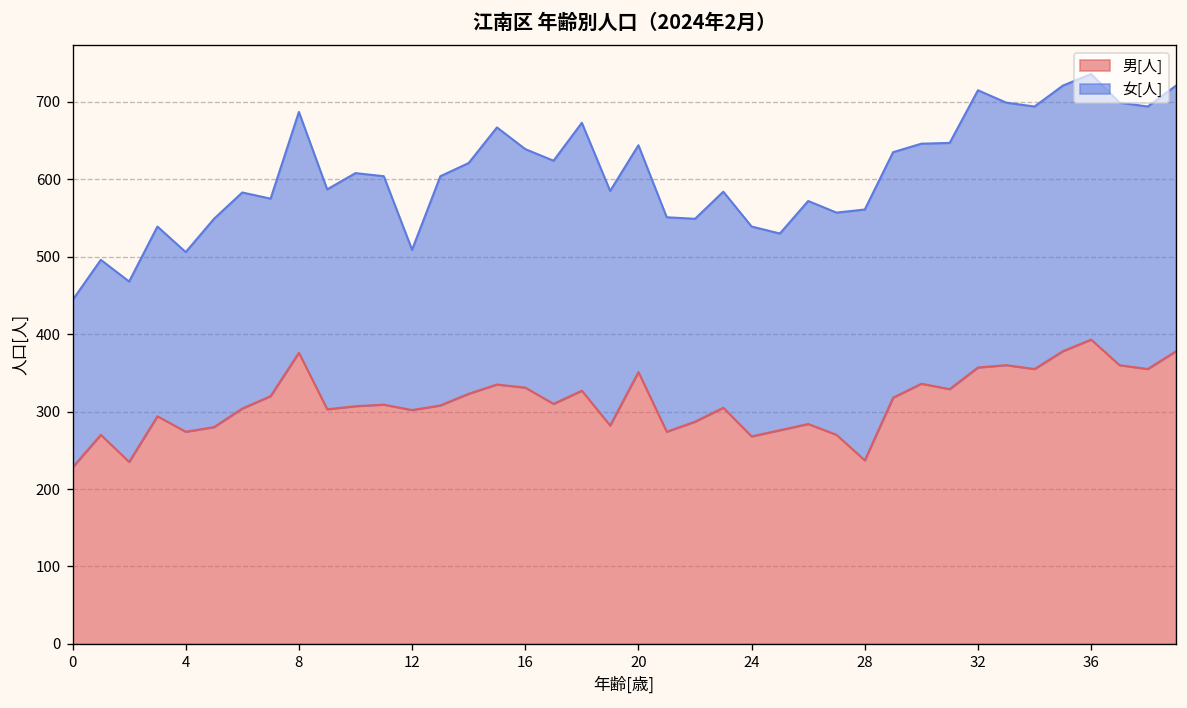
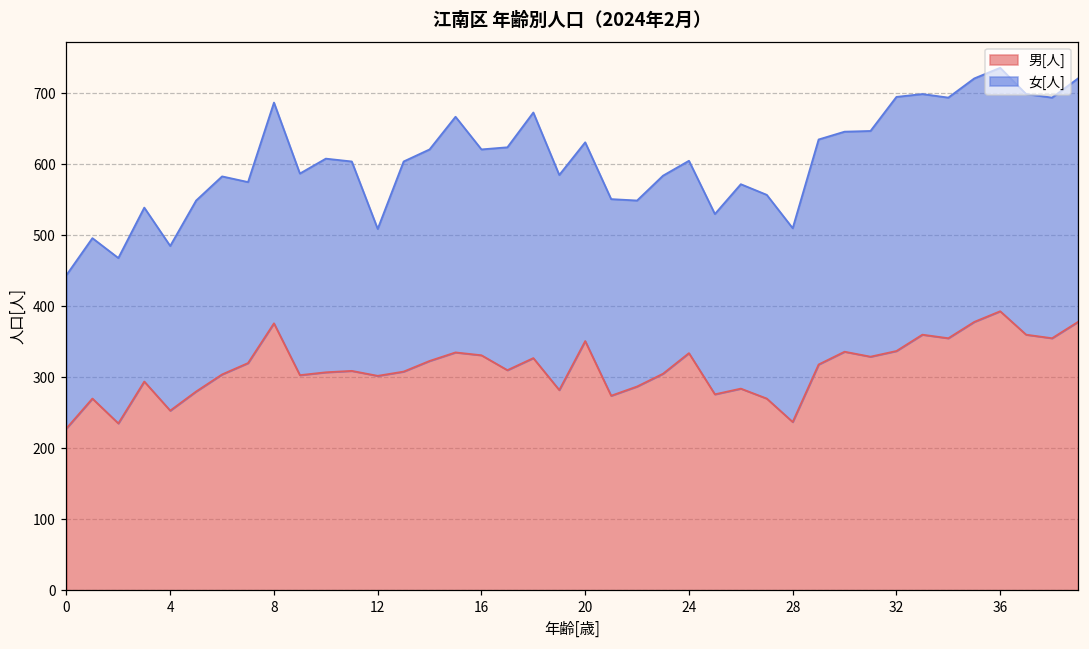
男[人], 4: 270 -> 250
女[人], 16: 310 -> 290
女[人], 20: 290 -> 280
男[人], 24: 270 -> 330
女[人], 28: 320 -> 270
男[人], 32: 360 -> 340
